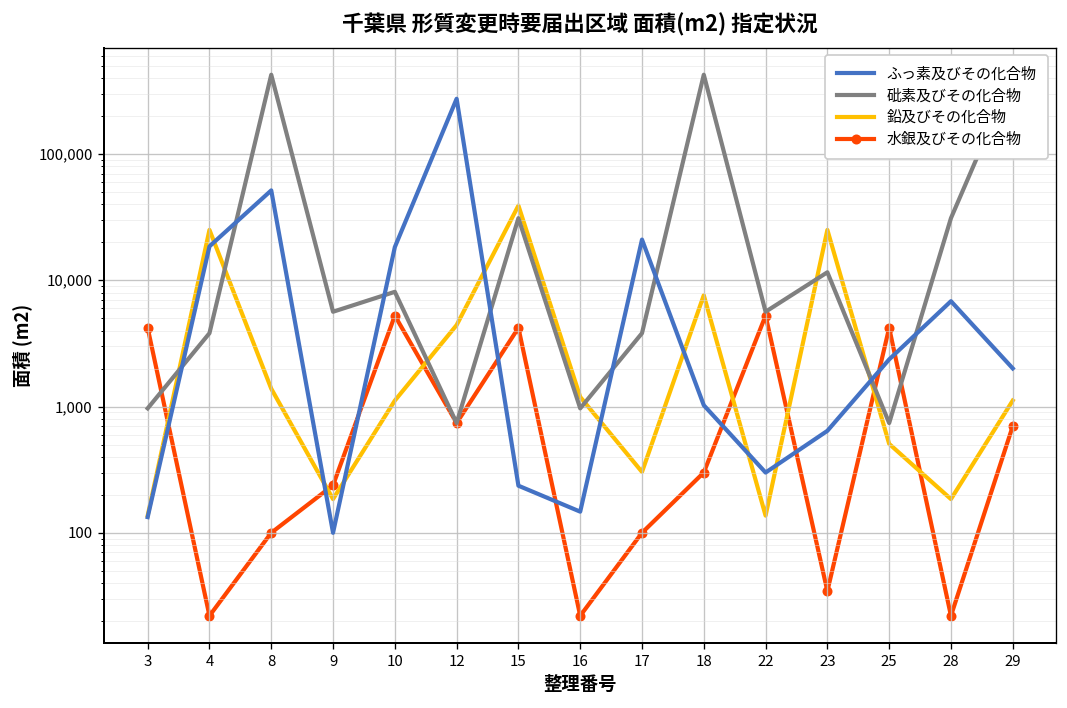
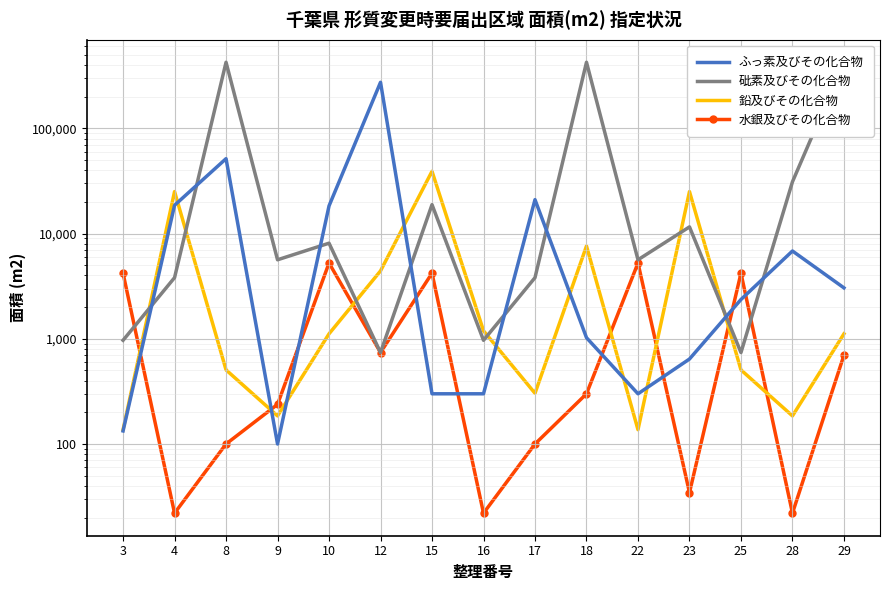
鉛及びその化合物, 8: 1,400 -> 500
ふっ素及びその化合物, 15: 240 -> 300
砒素及びその化合物, 15: 31,000 -> 19,000
ふっ素及びその化合物, 16: 150 -> 300
ふっ素及びその化合物, 29: 2,000 -> 3,000
